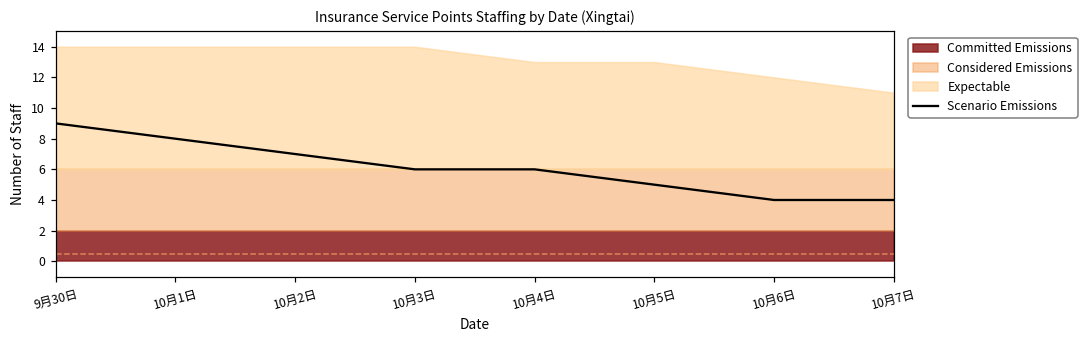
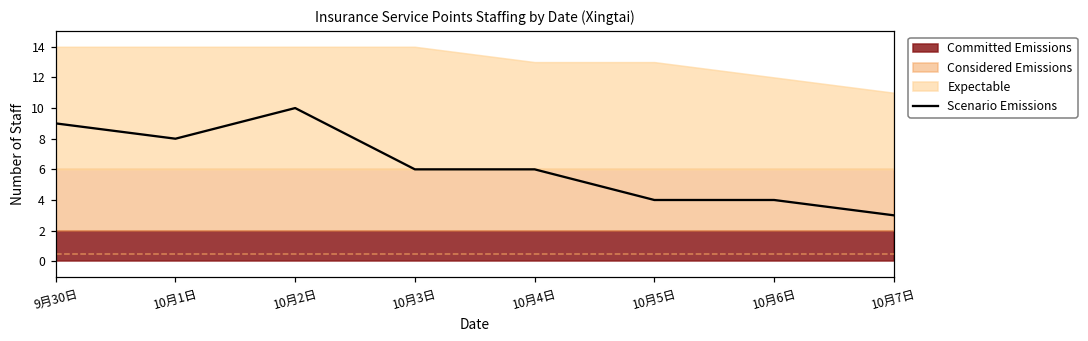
Scenario Emissions, 10月2日: 7 -> 10
Scenario Emissions, 10月5日: 5 -> 4
Scenario Emissions, 10月7日: 4 -> 3
